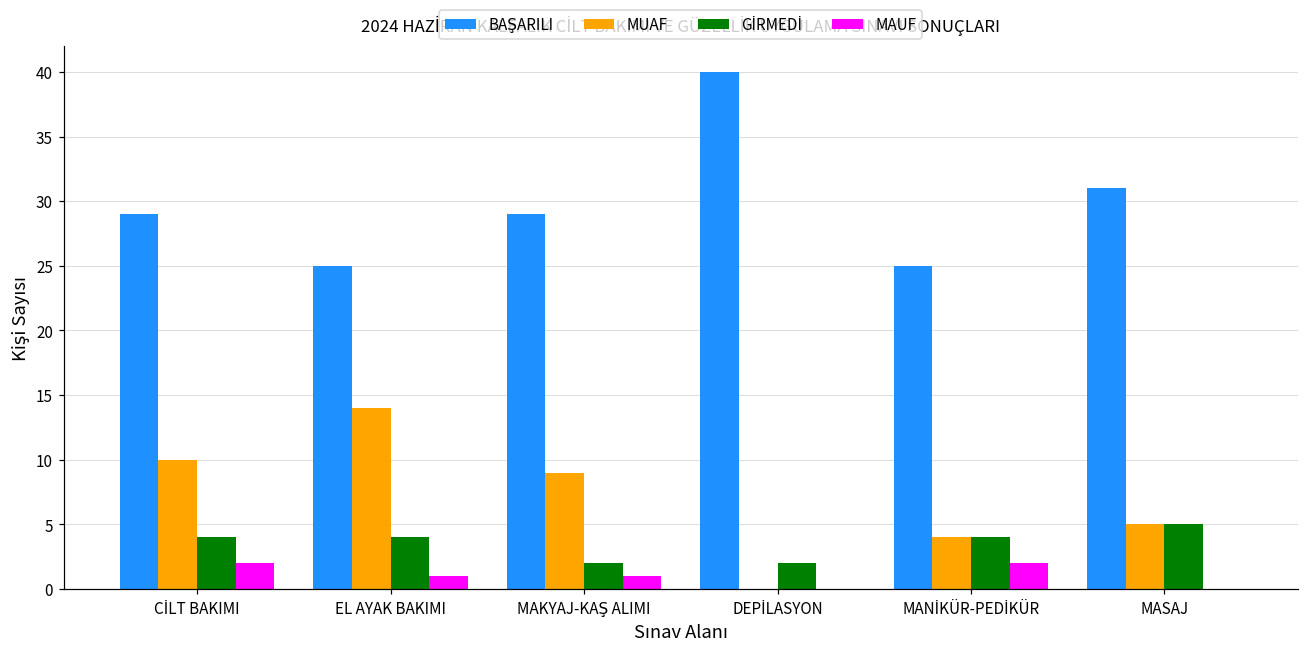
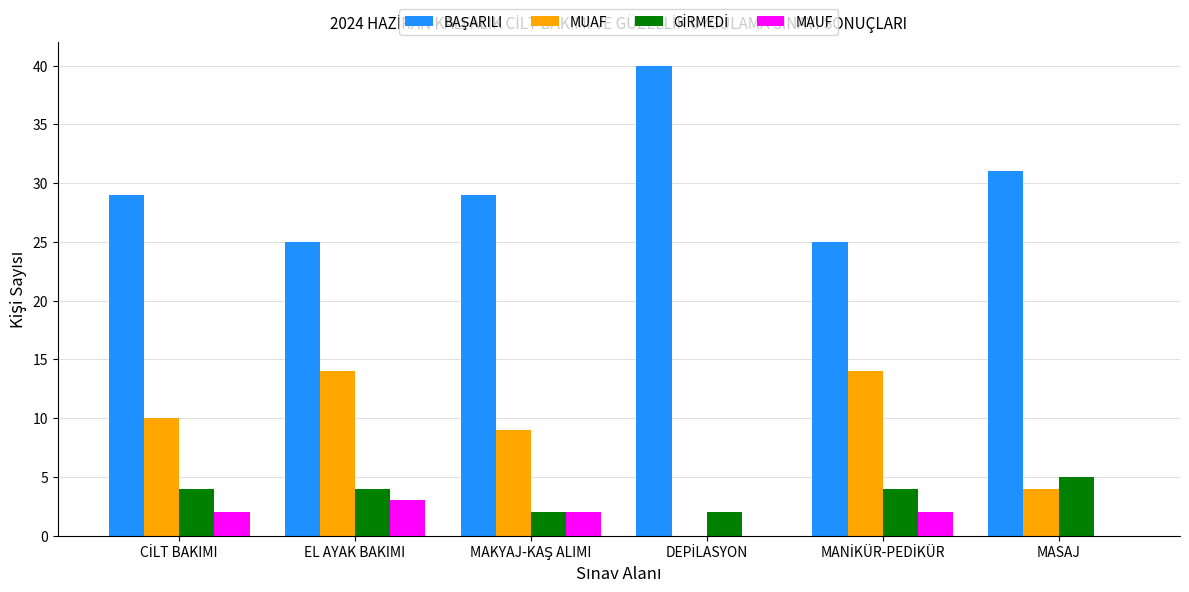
MAUF, EL AYAK BAKIMI: 1 -> 3
MAUF, MAKYAJ-KAŞ ALIMI: 1 -> 2
MUAF, MANİKÜR-PEDİKÜR: 4 -> 14
MUAF, MASAJ: 5 -> 4
